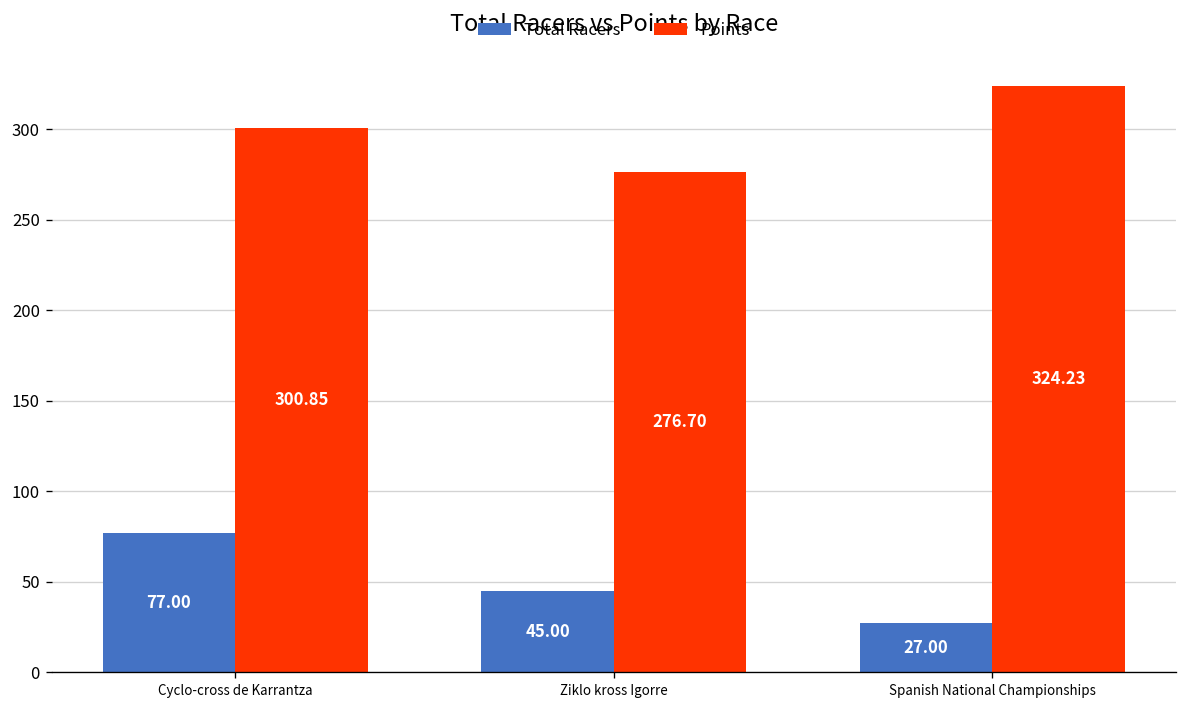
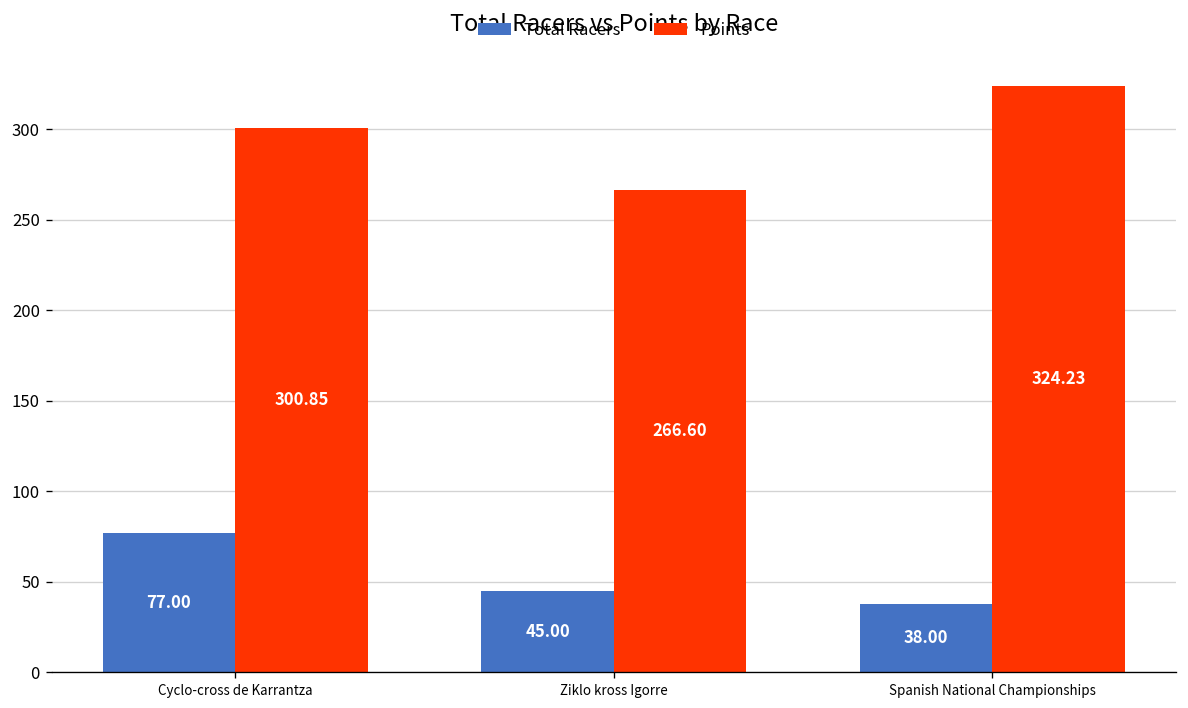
Points, Ziklo kross Igorre: 276.70 -> 266.60
Total Racers, Spanish National Championships: 27.00 -> 38.00
